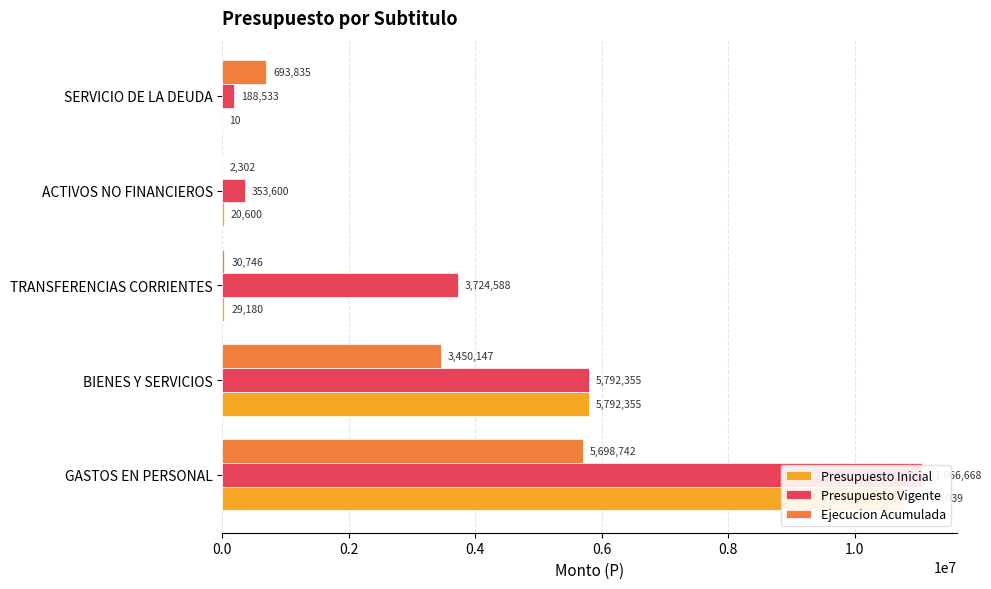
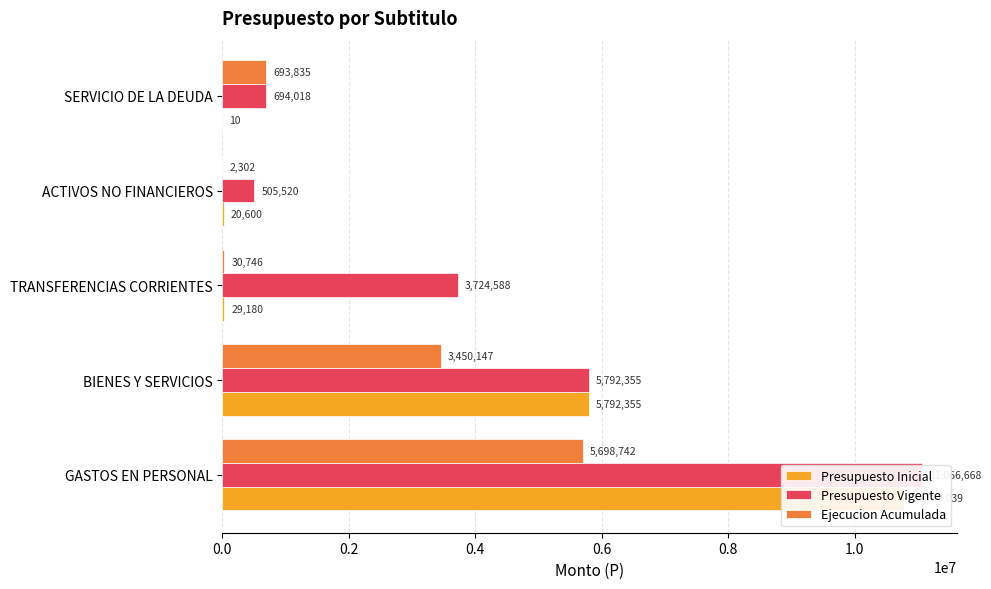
Presupuesto Vigente, SERVICIO DE LA DEUDA: 188,533 -> 694,018
Presupuesto Vigente, ACTIVOS NO FINANCIEROS: 353,600 -> 505,520
